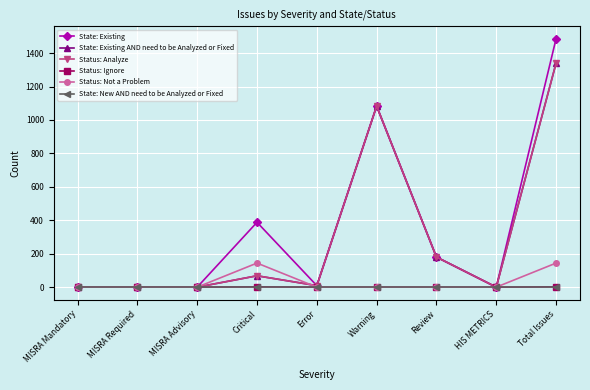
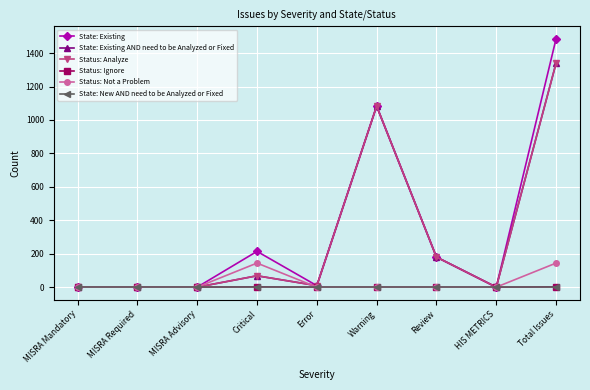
State: Existing, Critical: 390 -> 210
